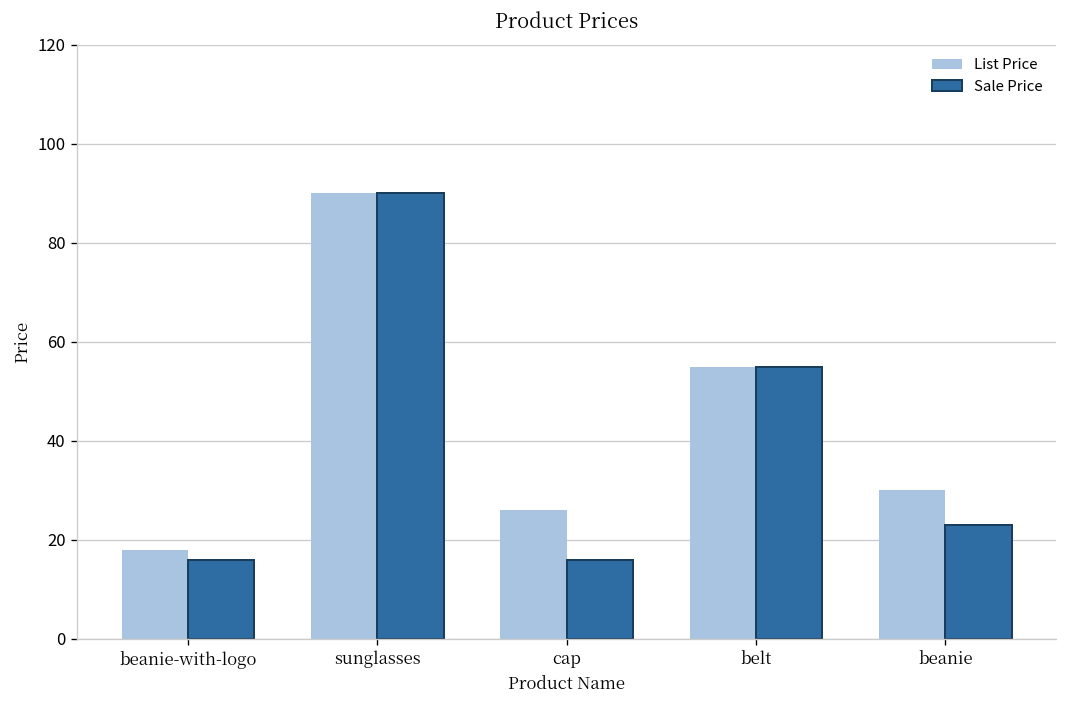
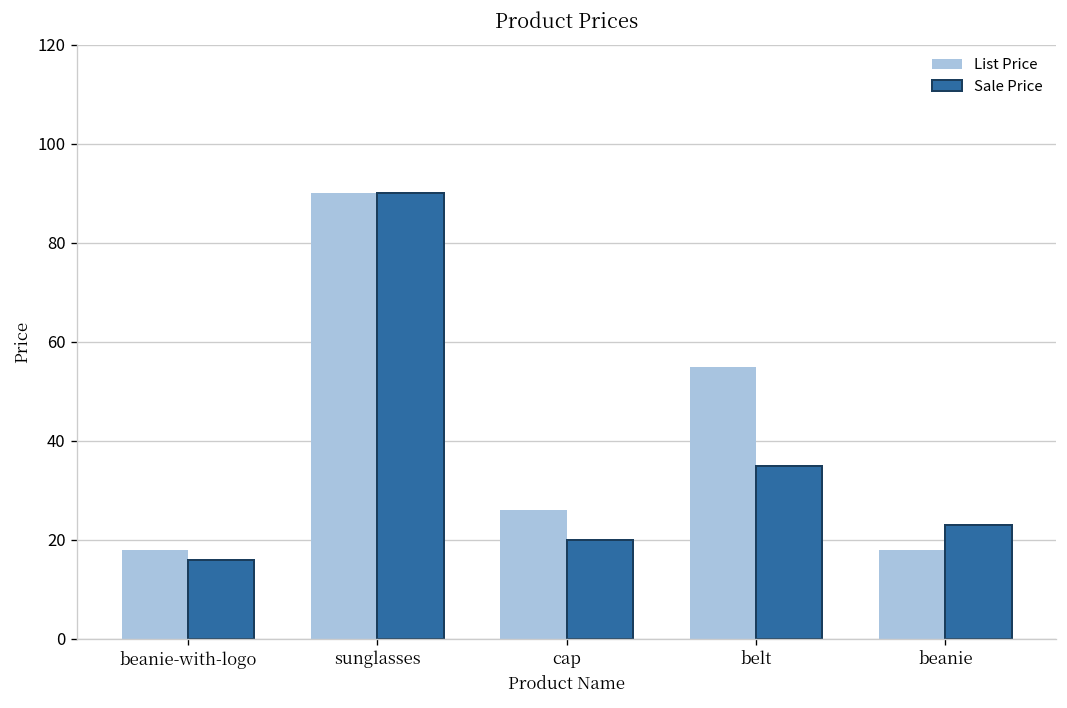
Sale Price, cap: 16 -> 20
Sale Price, belt: 55 -> 35
List Price, beanie: 30 -> 18
